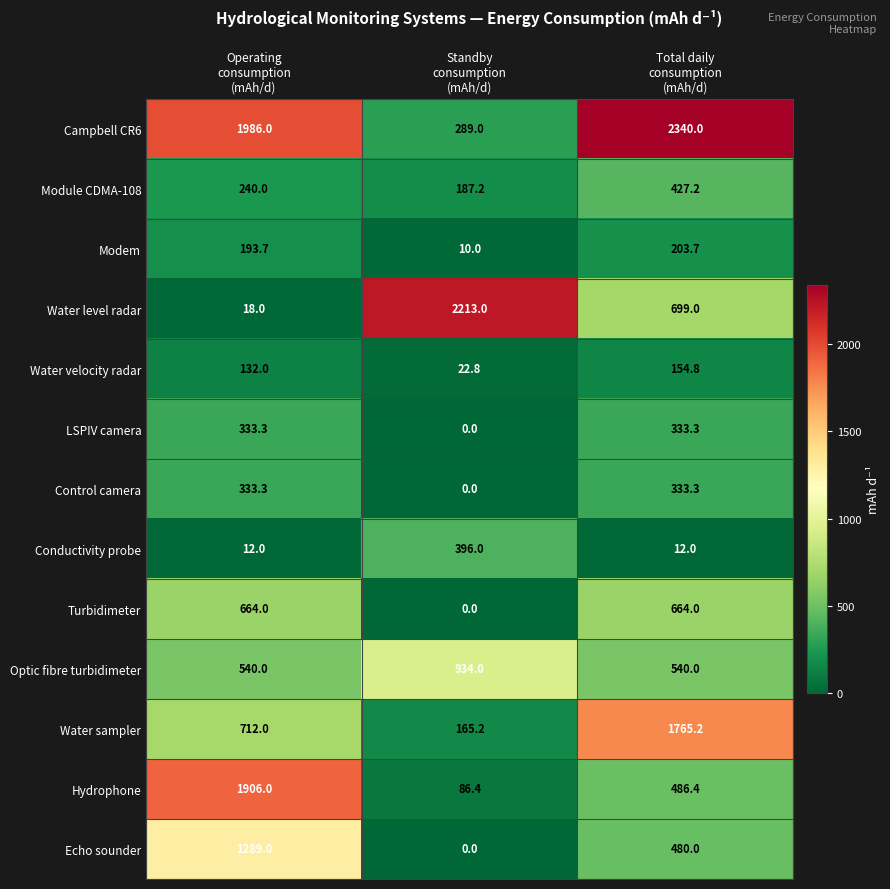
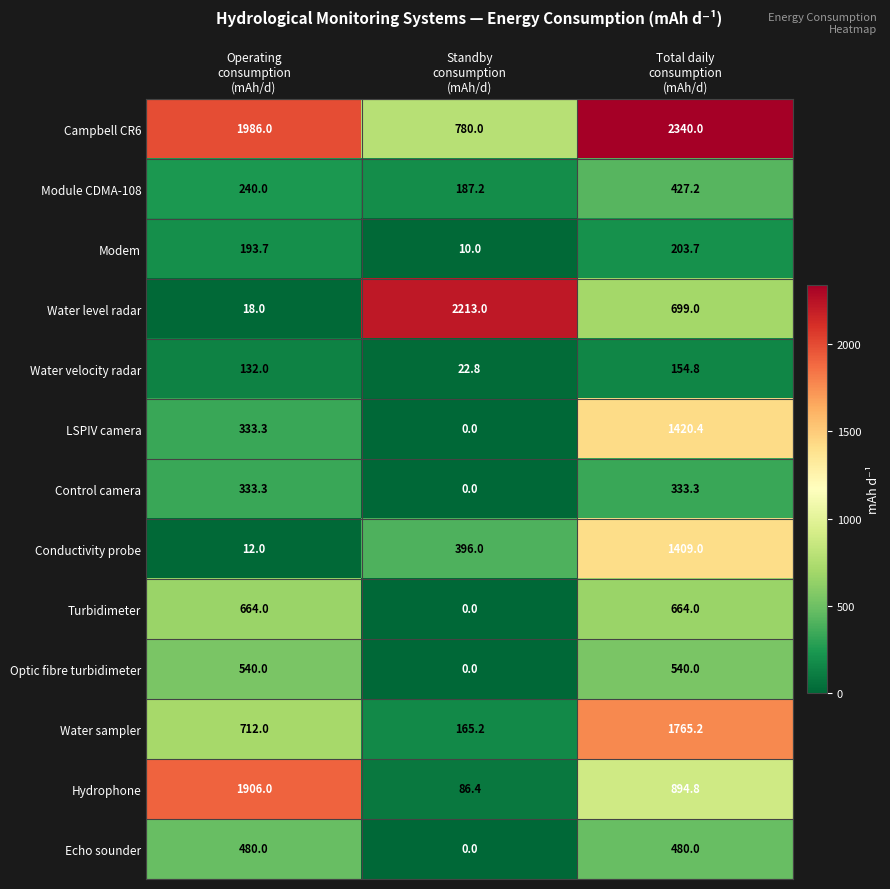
Campbell CR6, Standby consumption (mAh/d): 289.0 -> 780.0
LSPIV camera, Total daily consumption (mAh/d): 333.3 -> 1420.4
Conductivity probe, Total daily consumption (mAh/d): 12.0 -> 1409.0
Optic fibre turbidimeter, Standby consumption (mAh/d): 934.0 -> 0.0
Hydrophone, Total daily consumption (mAh/d): 486.4 -> 894.8
Echo sounder, Operating consumption (mAh/d): 1289.0 -> 480.0
